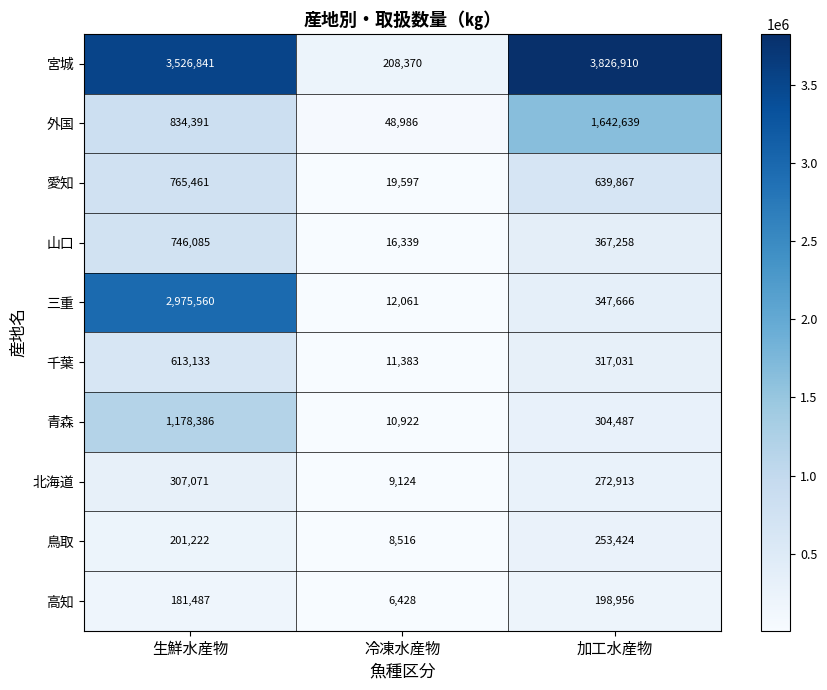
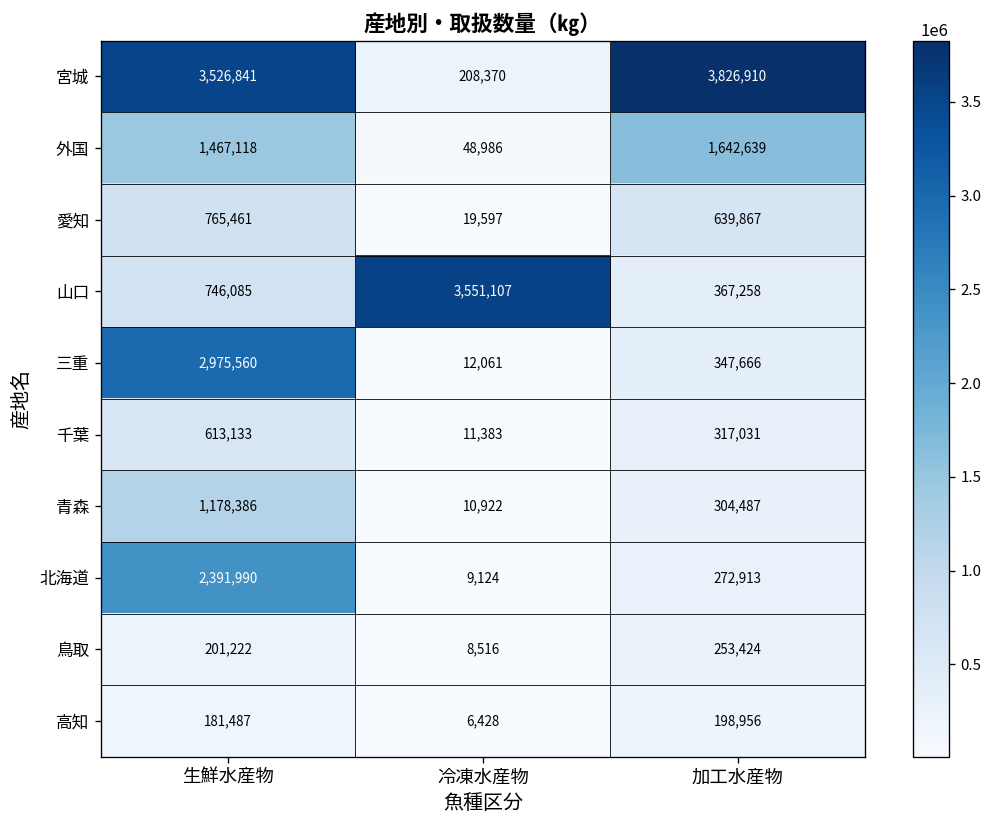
外国, 生鮮水産物: 834,391 -> 1,467,118
山口, 冷凍水産物: 16,339 -> 3,551,107
北海道, 生鮮水産物: 307,071 -> 2,391,990
